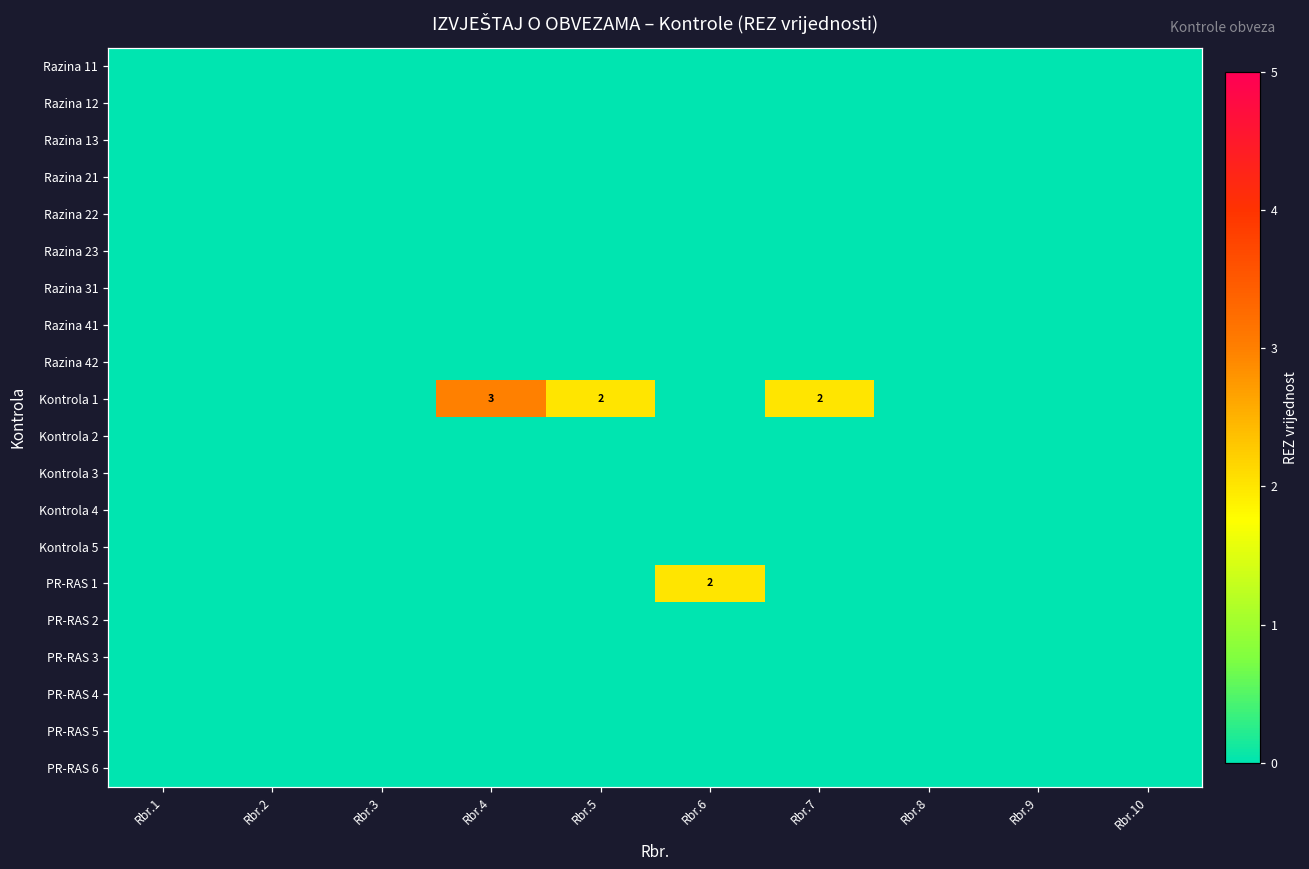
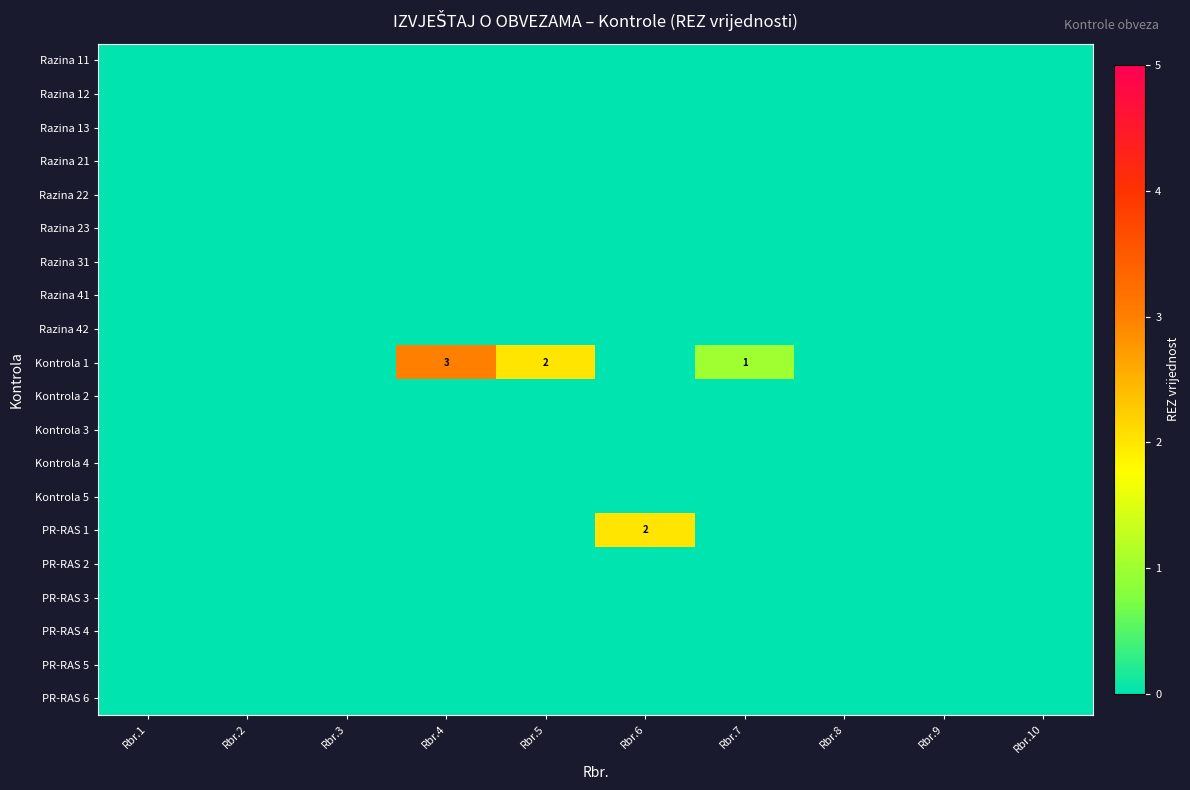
Kontrola 1, Rbr.7: 2 -> 1
